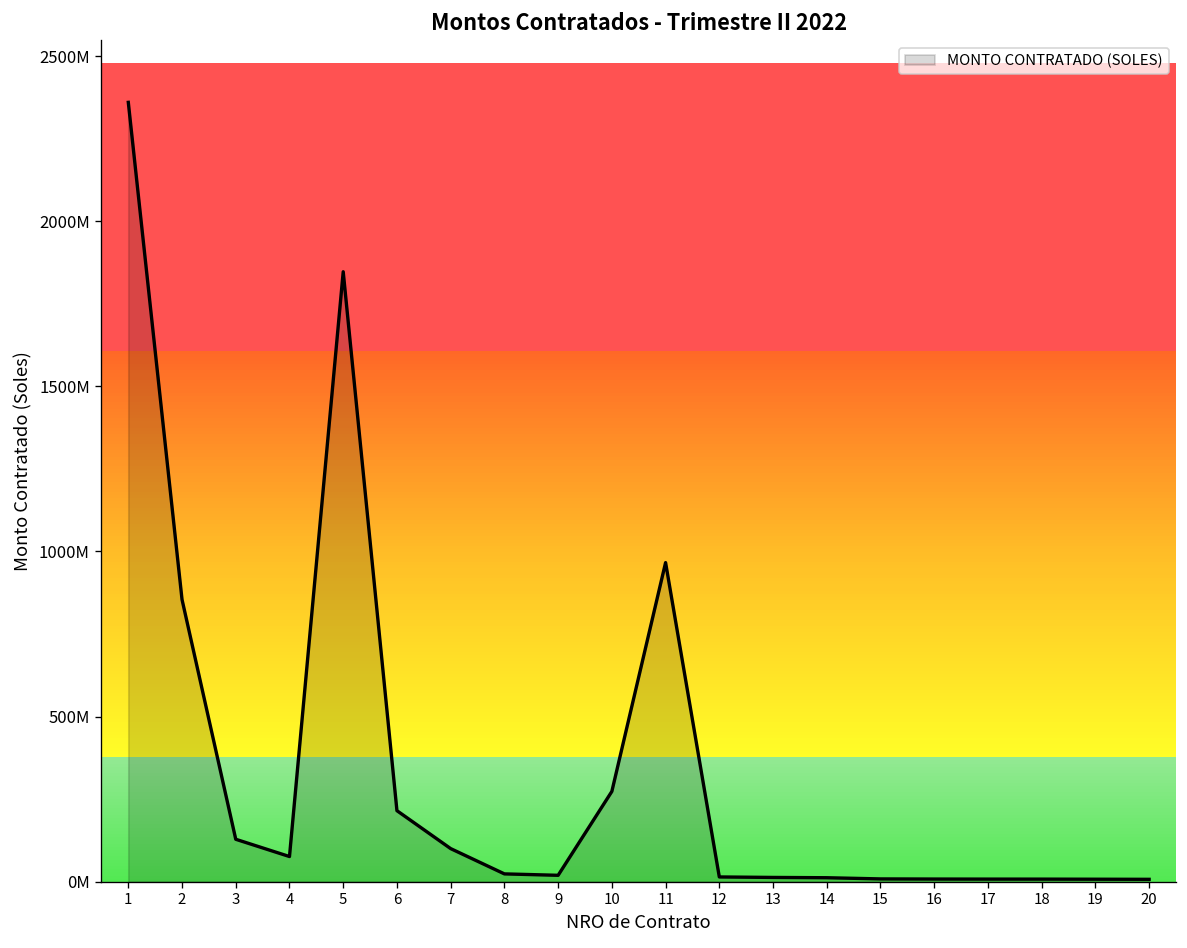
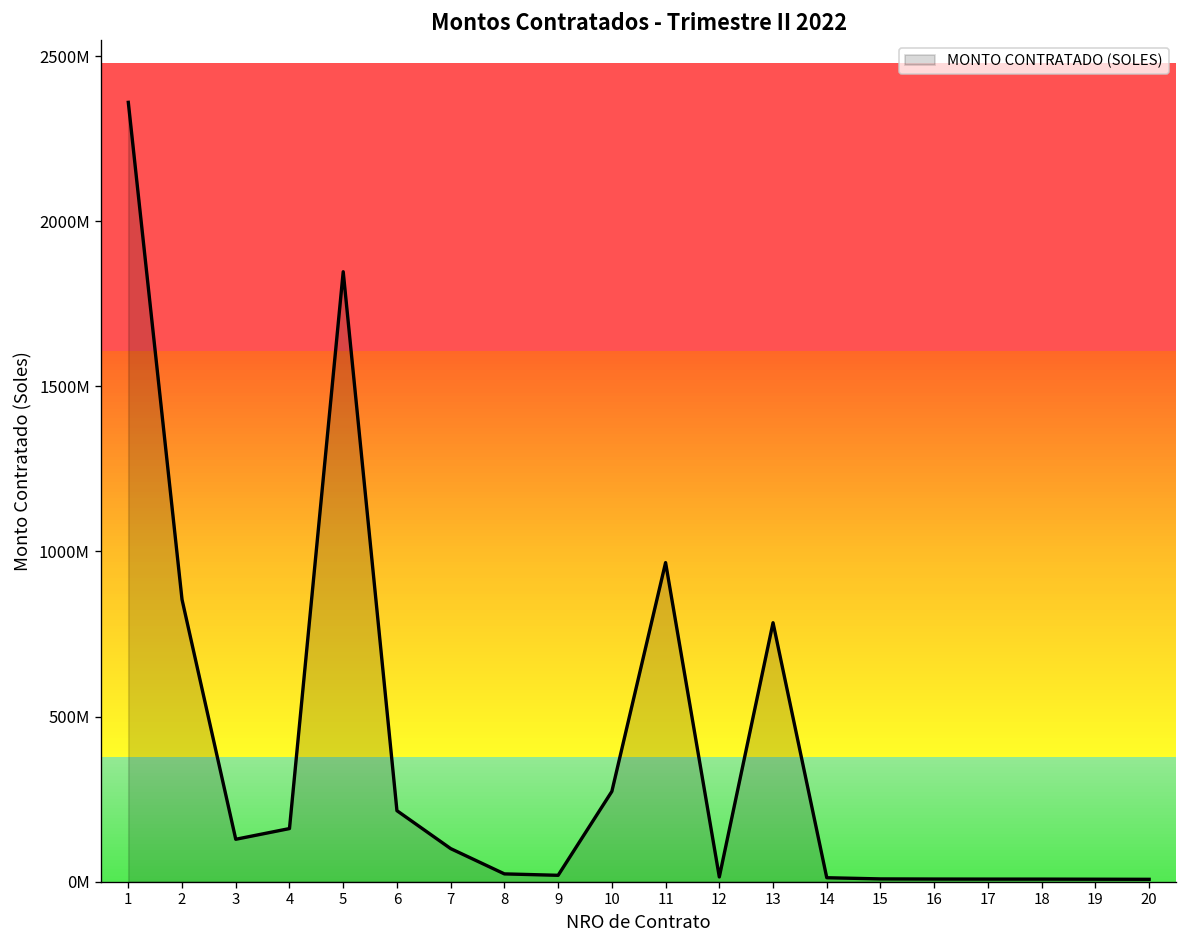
4: 80000000 -> 160000000
13: 10000000 -> 780000000
